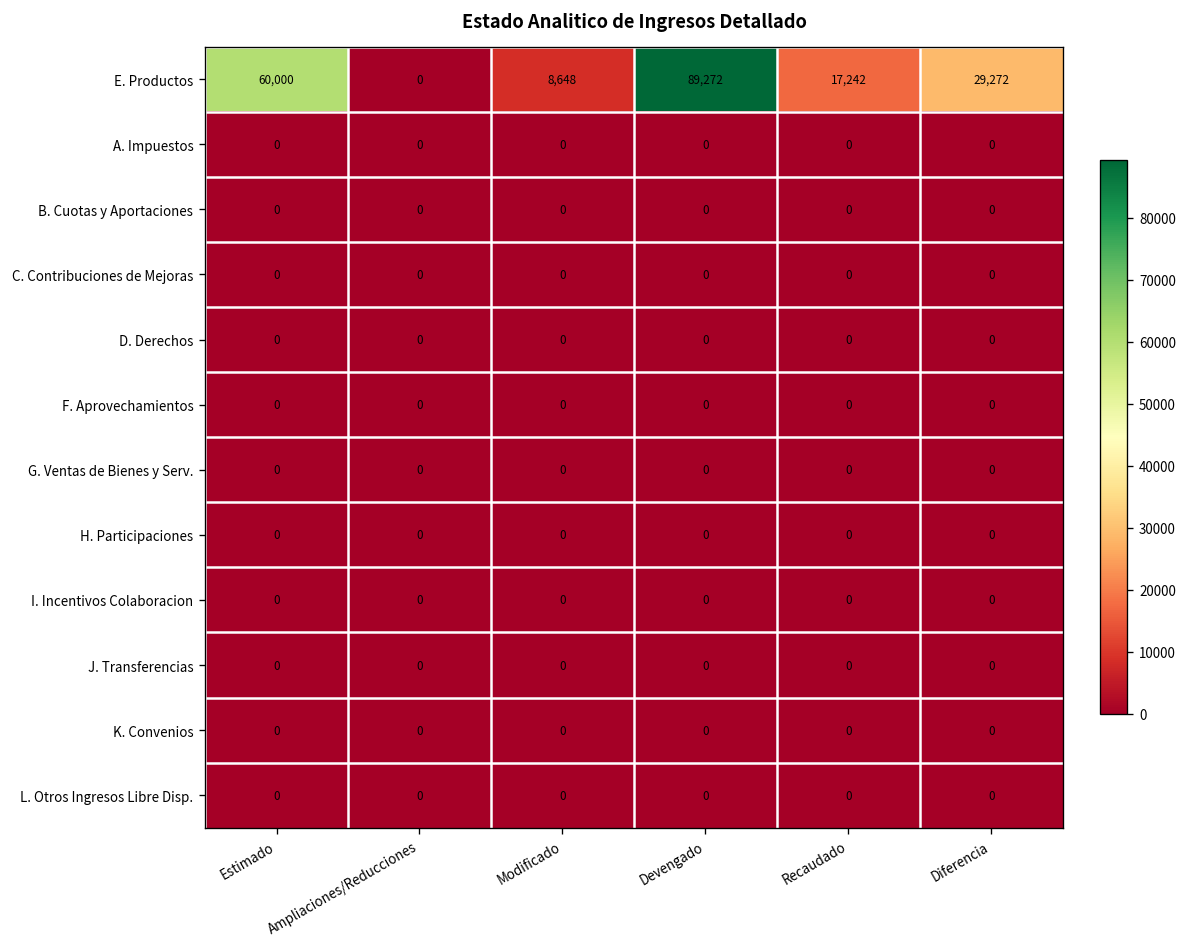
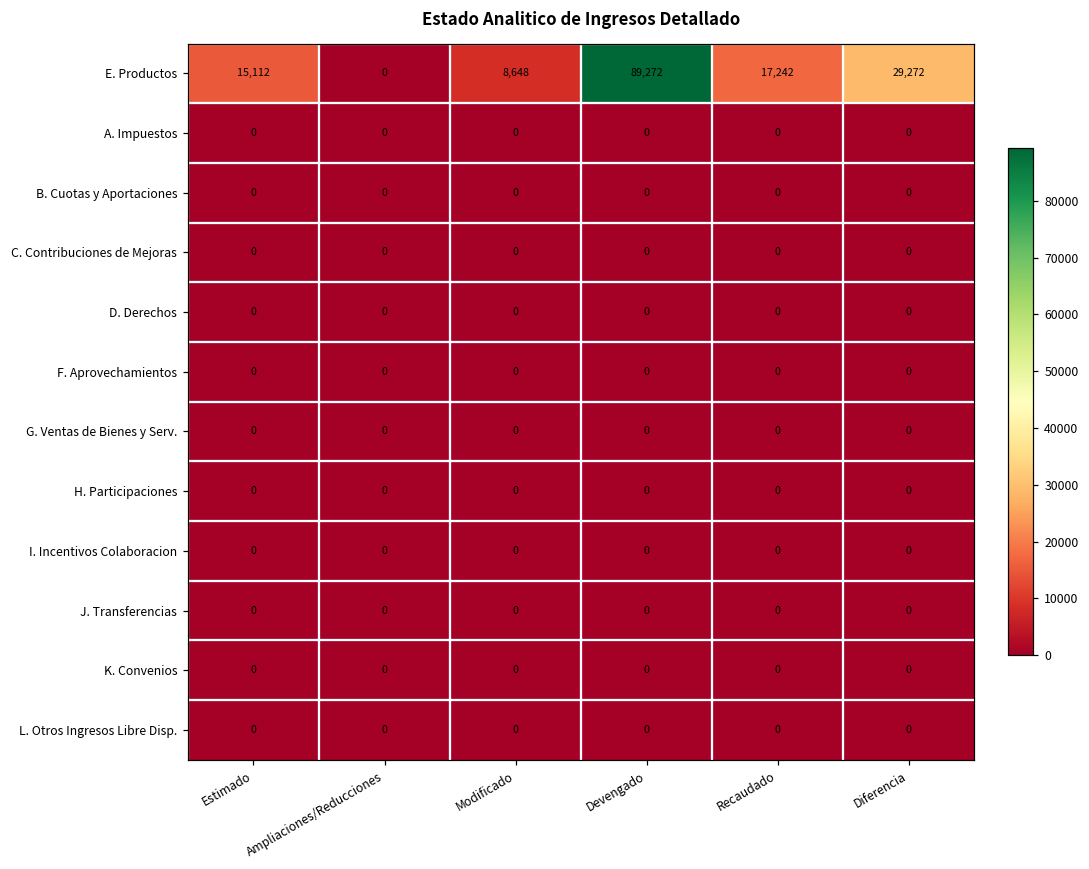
E. Productos, Estimado: 60,000 -> 15,112
